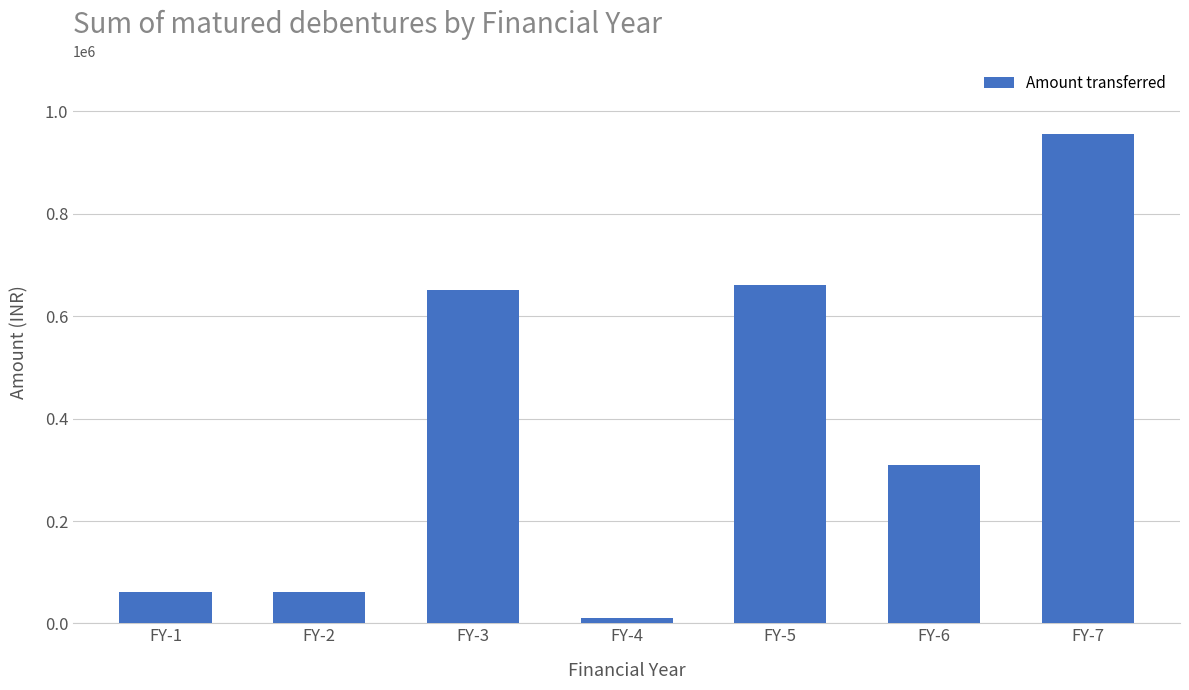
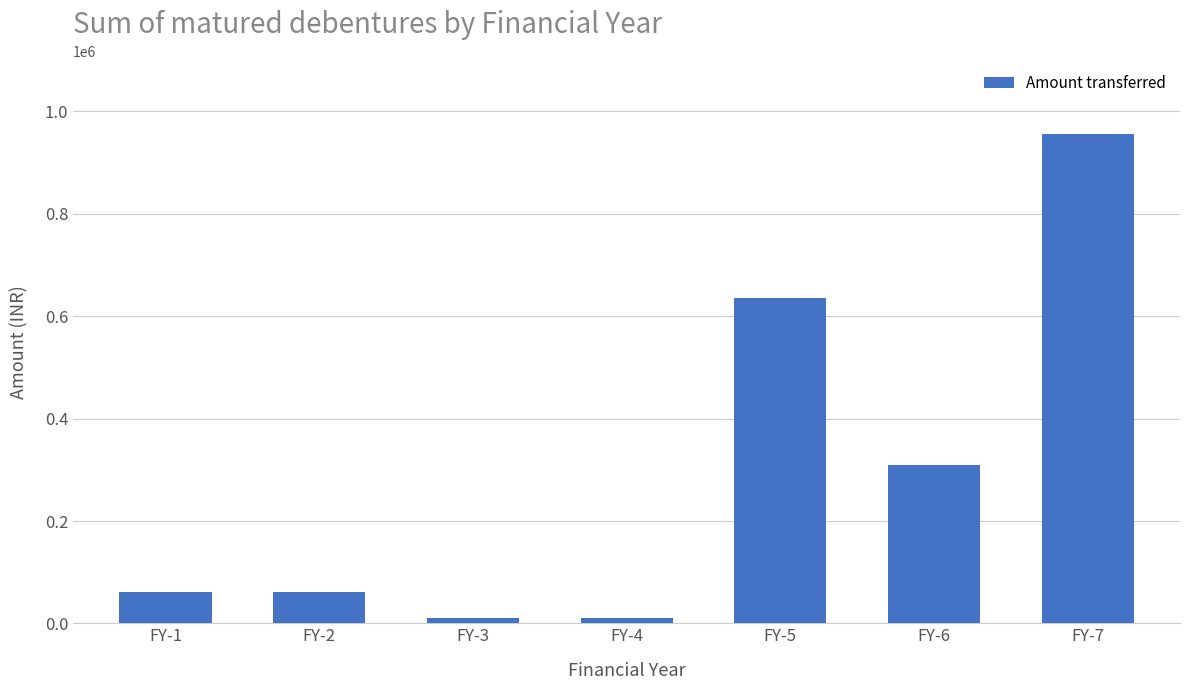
FY-3: 650000 -> 10000
FY-5: 660000 -> 640000
